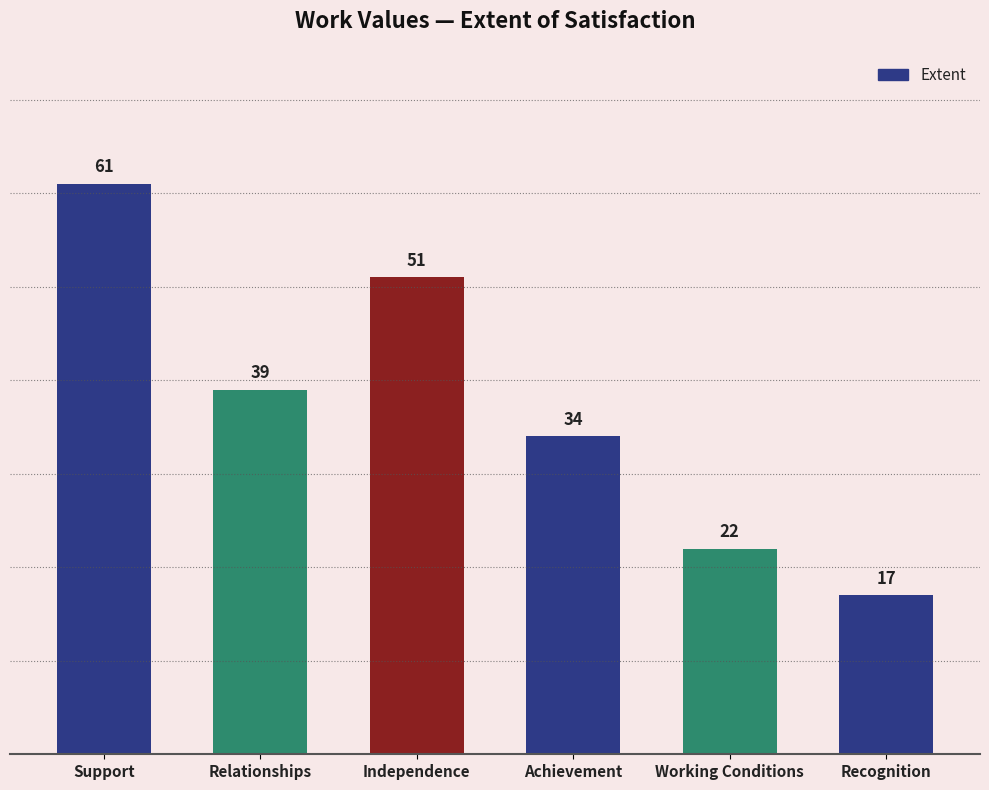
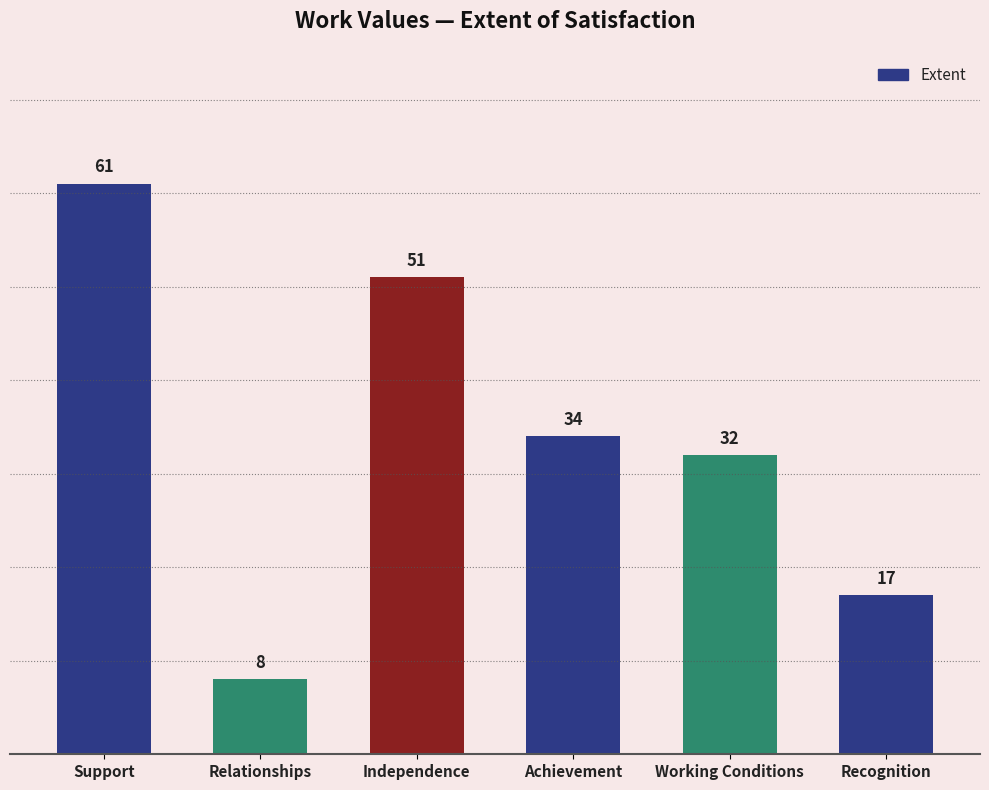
Relationships: 39 -> 8
Working Conditions: 22 -> 32
